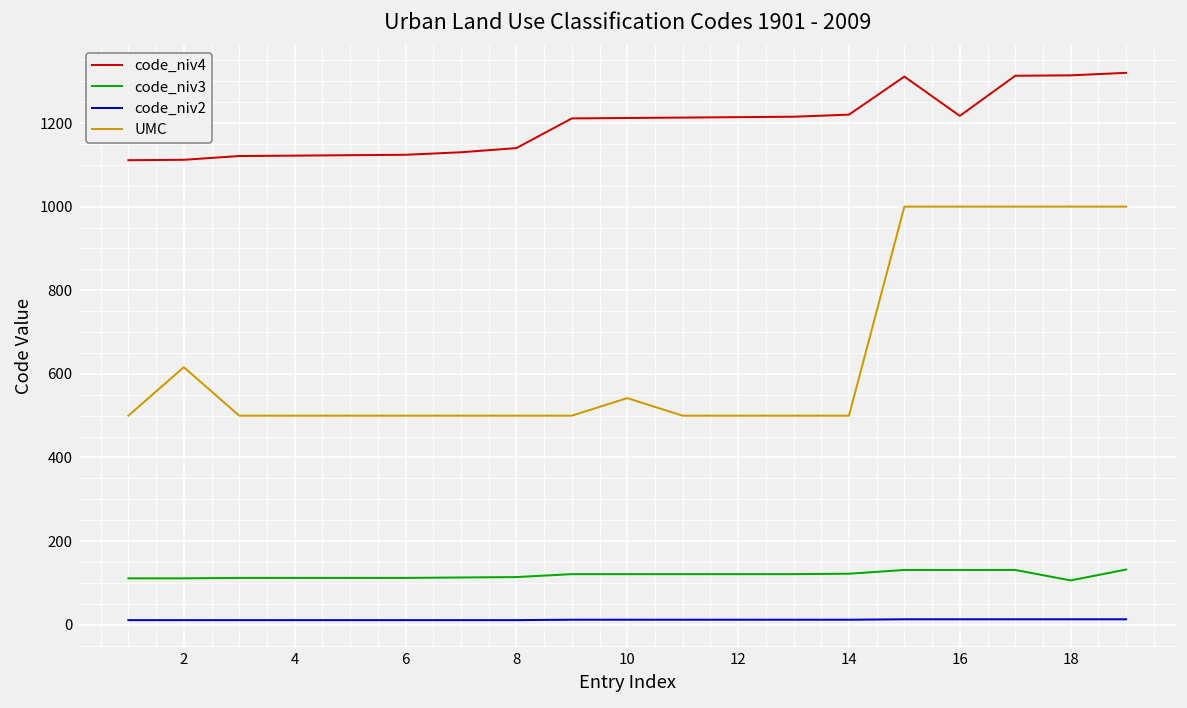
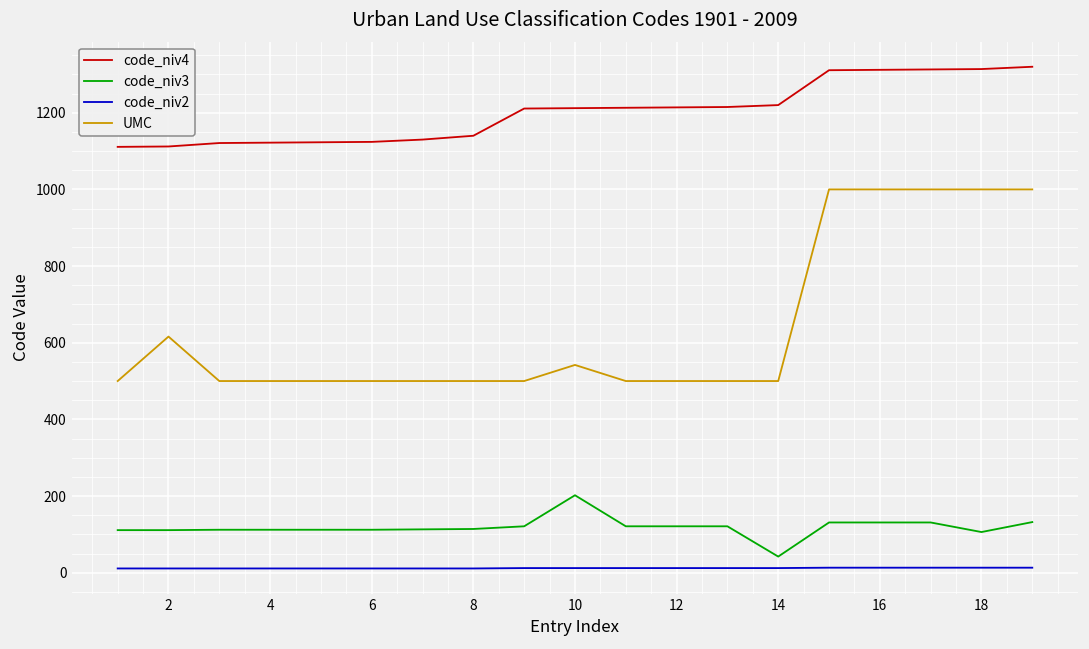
code_niv3, 10: 120 -> 200
code_niv3, 14: 120 -> 40
code_niv4, 16: 1220 -> 1310
